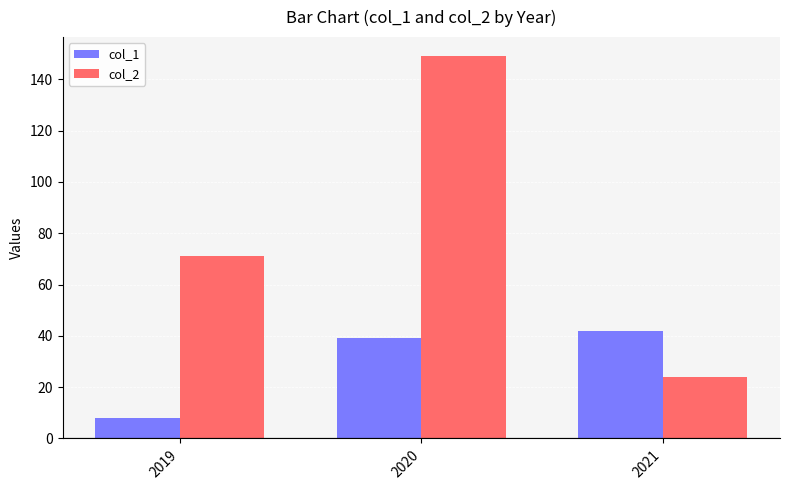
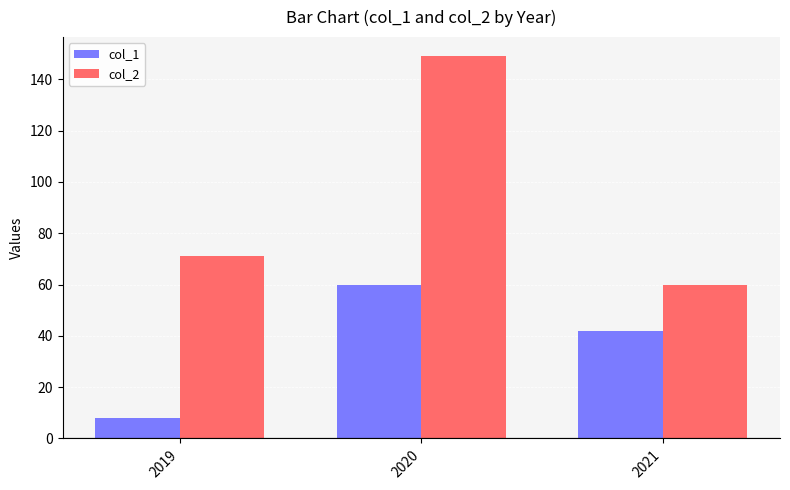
col_1, 2020: 39 -> 60
col_2, 2021: 24 -> 60
